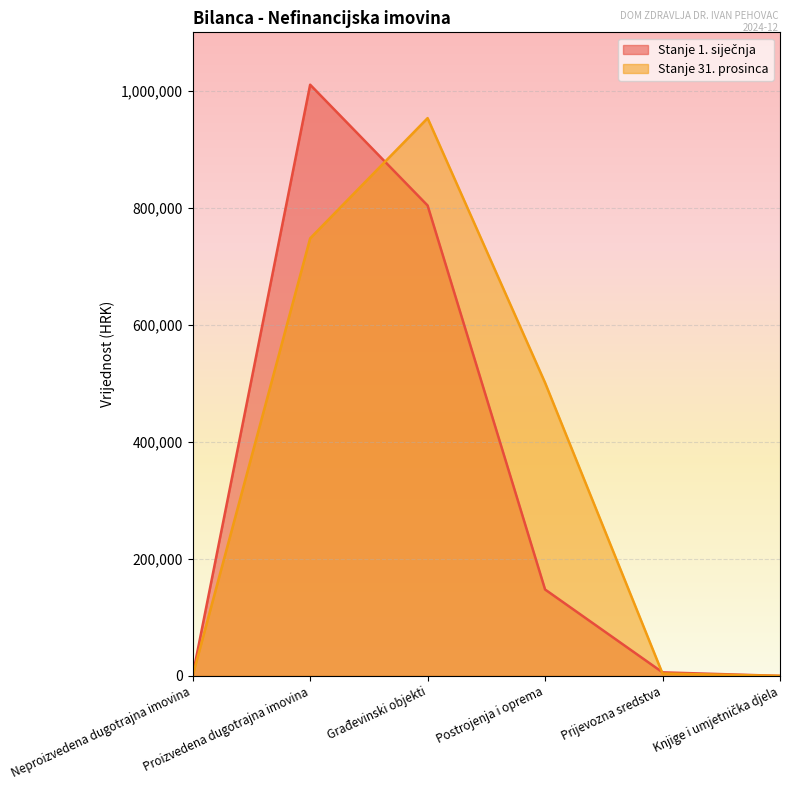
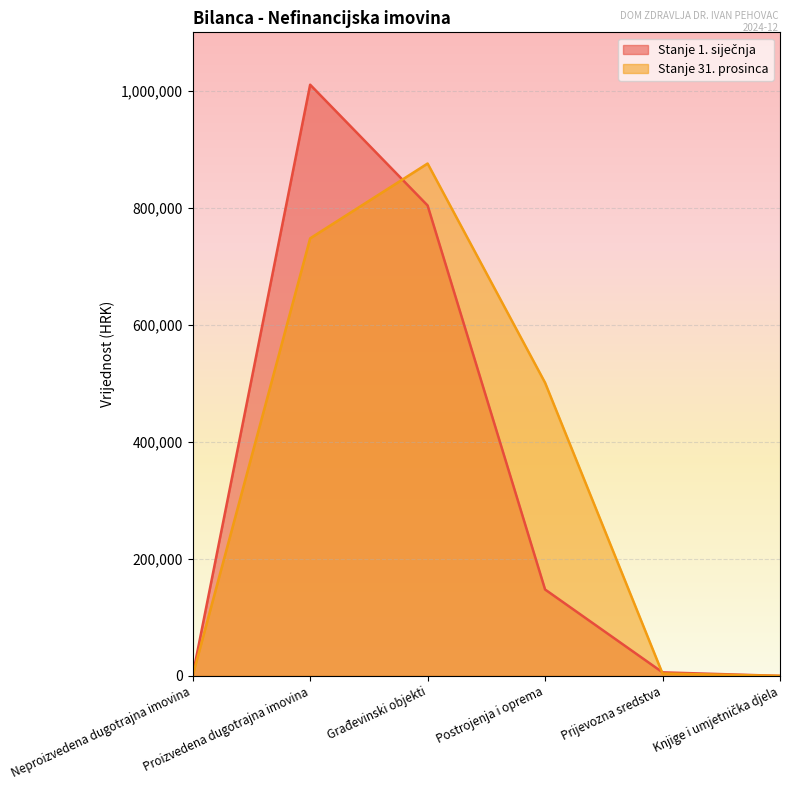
Stanje 31. prosinca, Građevinski objekti: 950,000 -> 880,000
